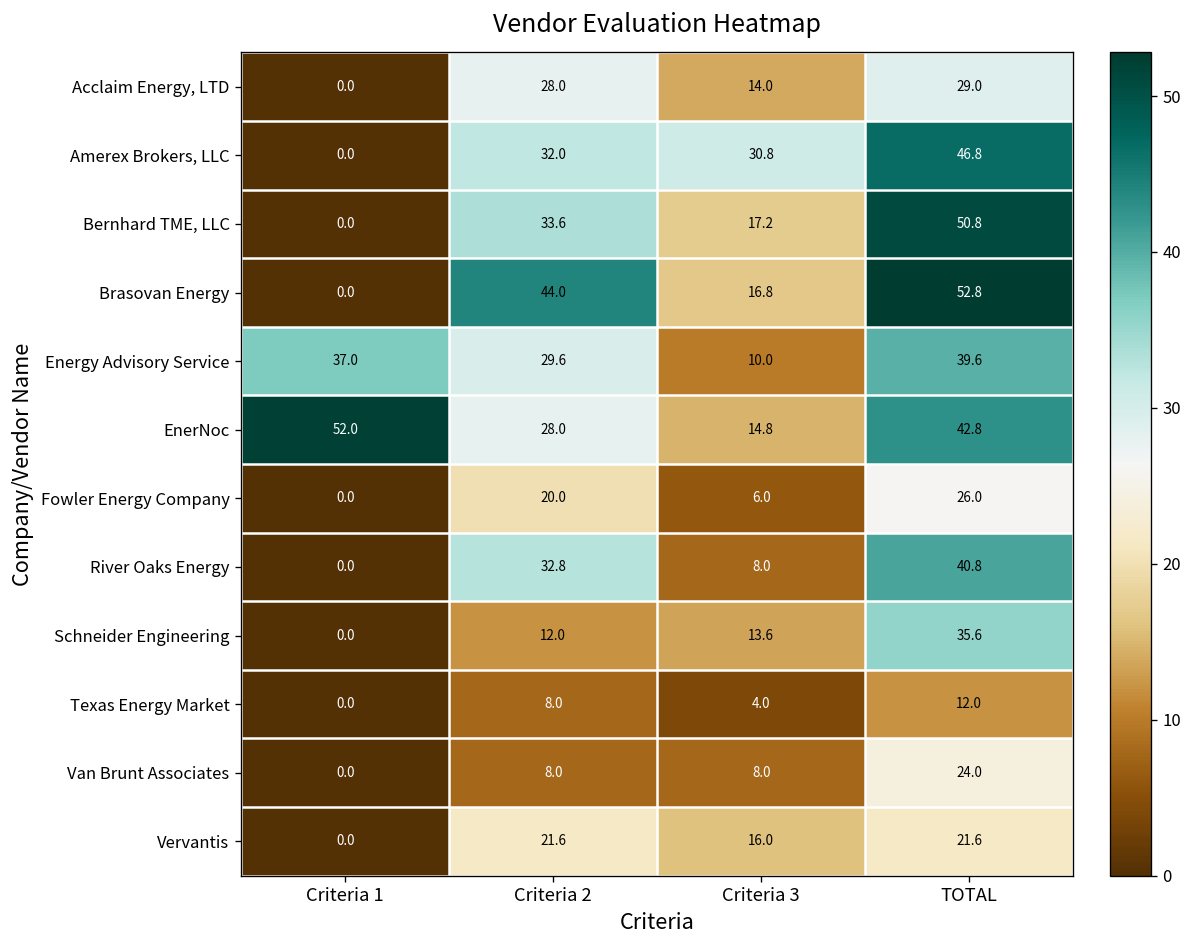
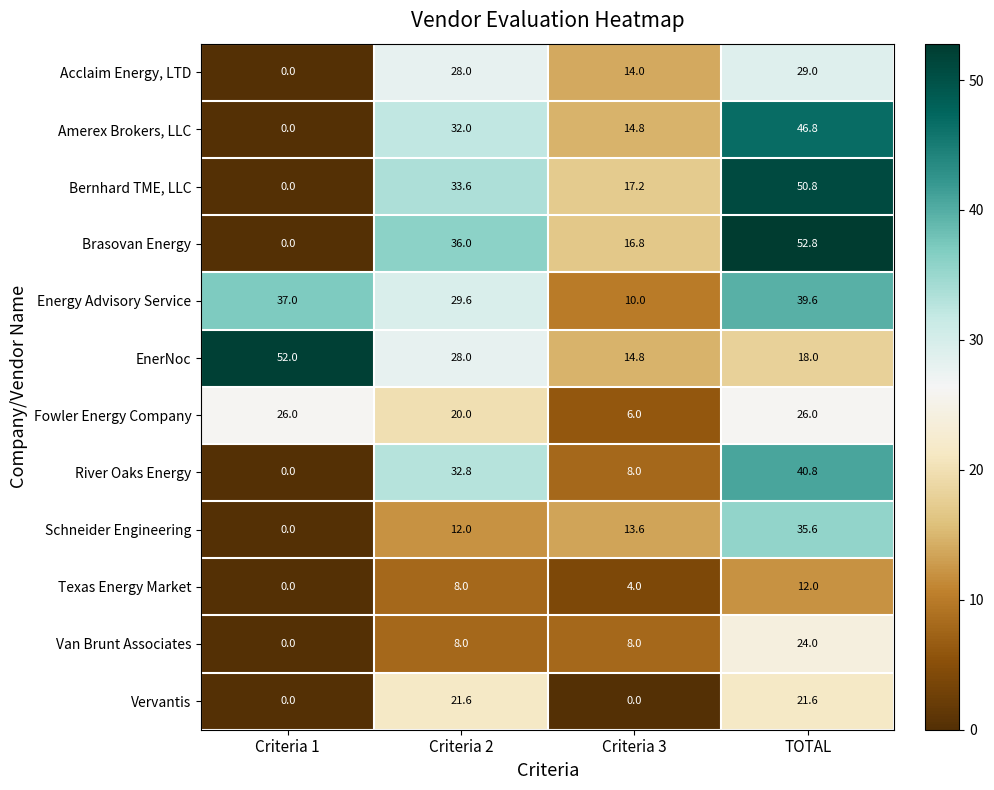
Amerex Brokers, LLC, Criteria 3: 30.8 -> 14.8
Brasovan Energy, Criteria 2: 44.0 -> 36.0
EnerNoc, TOTAL: 42.8 -> 18.0
Fowler Energy Company, Criteria 1: 0.0 -> 26.0
Vervantis, Criteria 3: 16.0 -> 0.0
